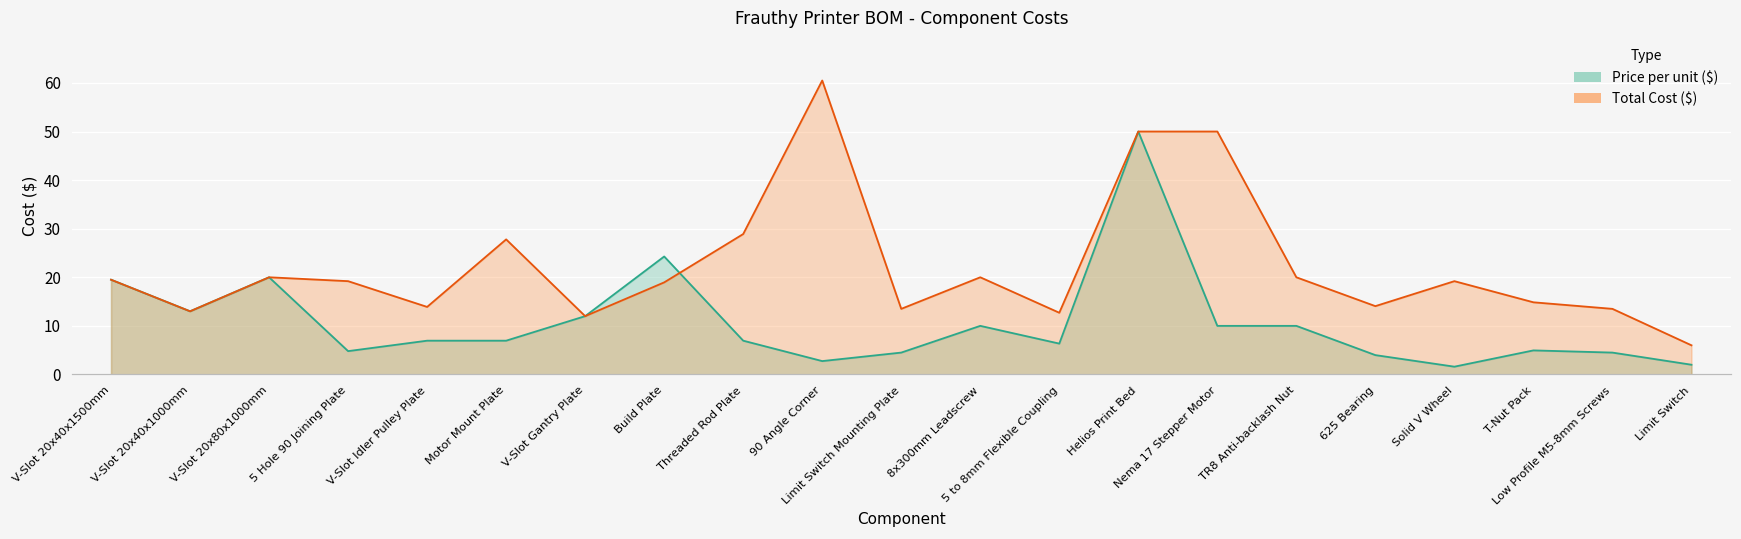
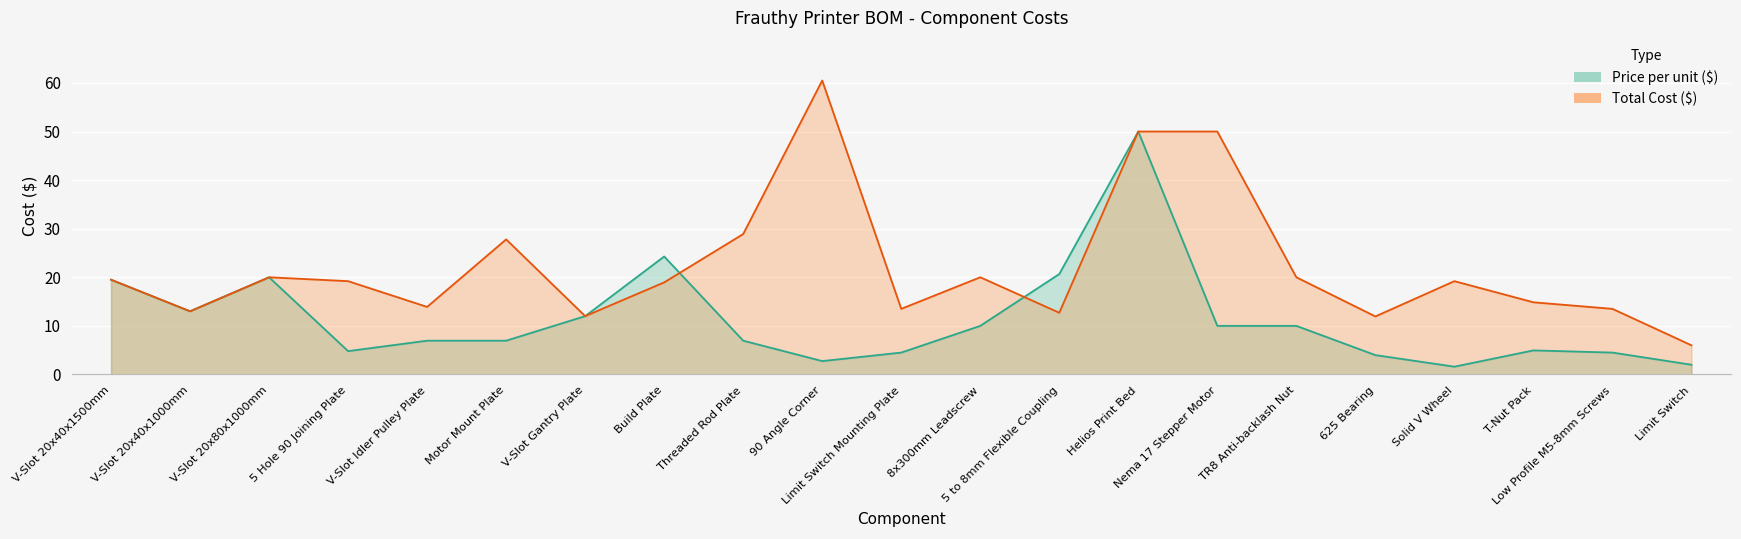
Price per unit ($), 5 to 8mm Flexible Coupling: 6 -> 21
Total Cost ($), 625 Bearing: 14 -> 12
